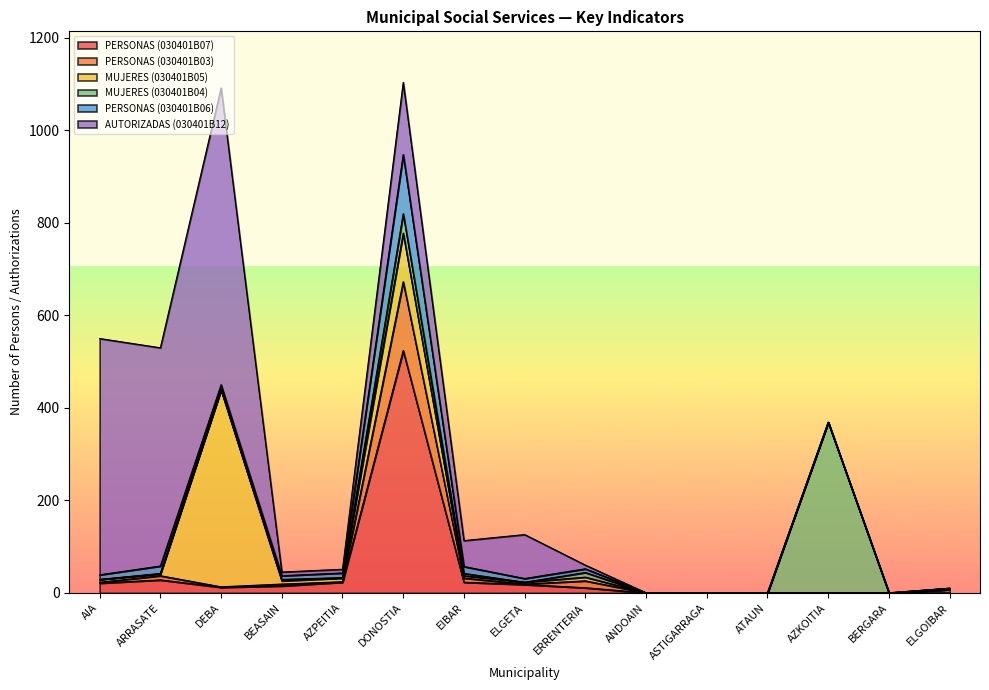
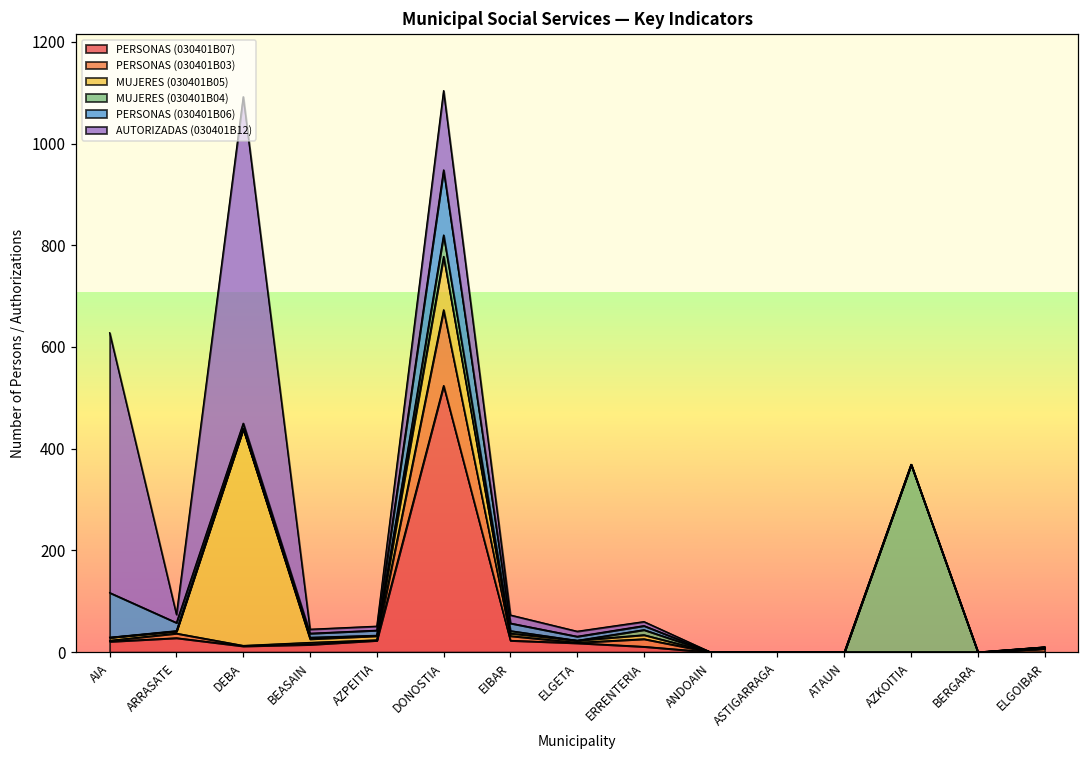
PERSONAS (030401B06), AIA: 10 -> 90
AUTORIZADAS (030401B12), ARRASATE: 470 -> 20
AUTORIZADAS (030401B12), EIBAR: 60 -> 20
AUTORIZADAS (030401B12), ELGETA: 100 -> 10
